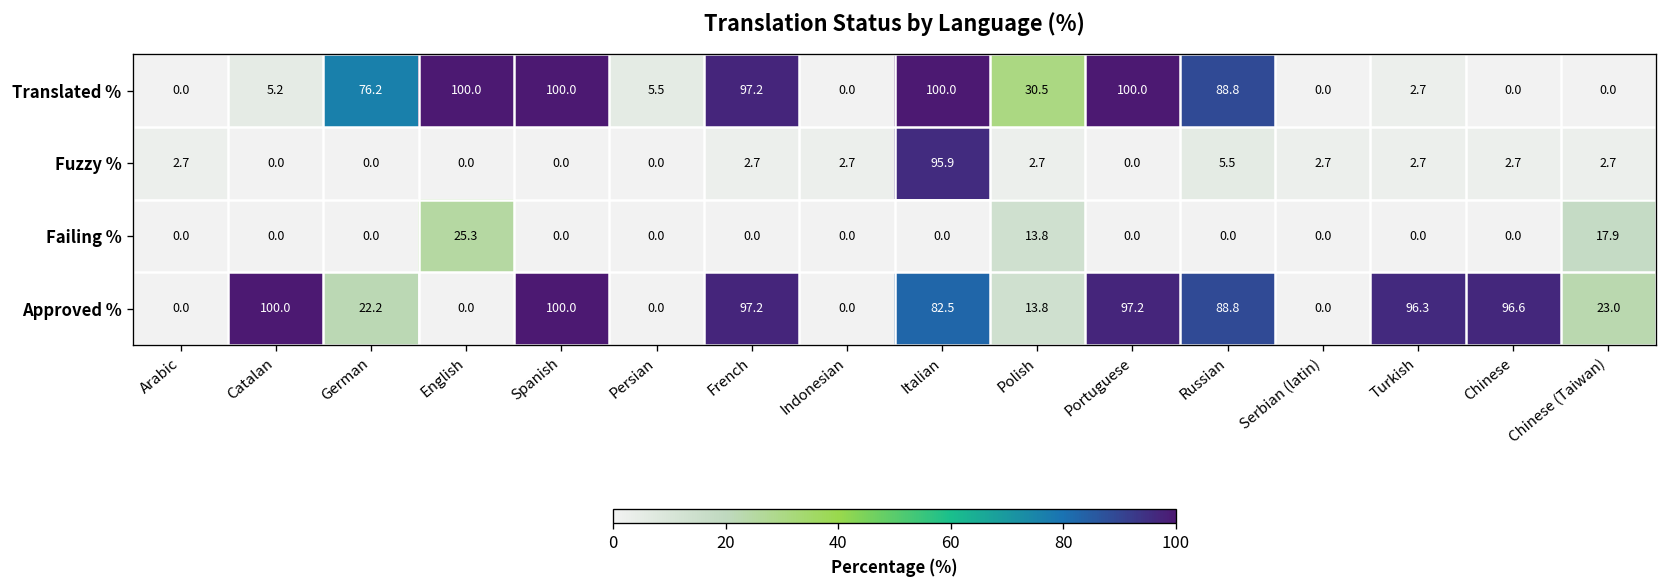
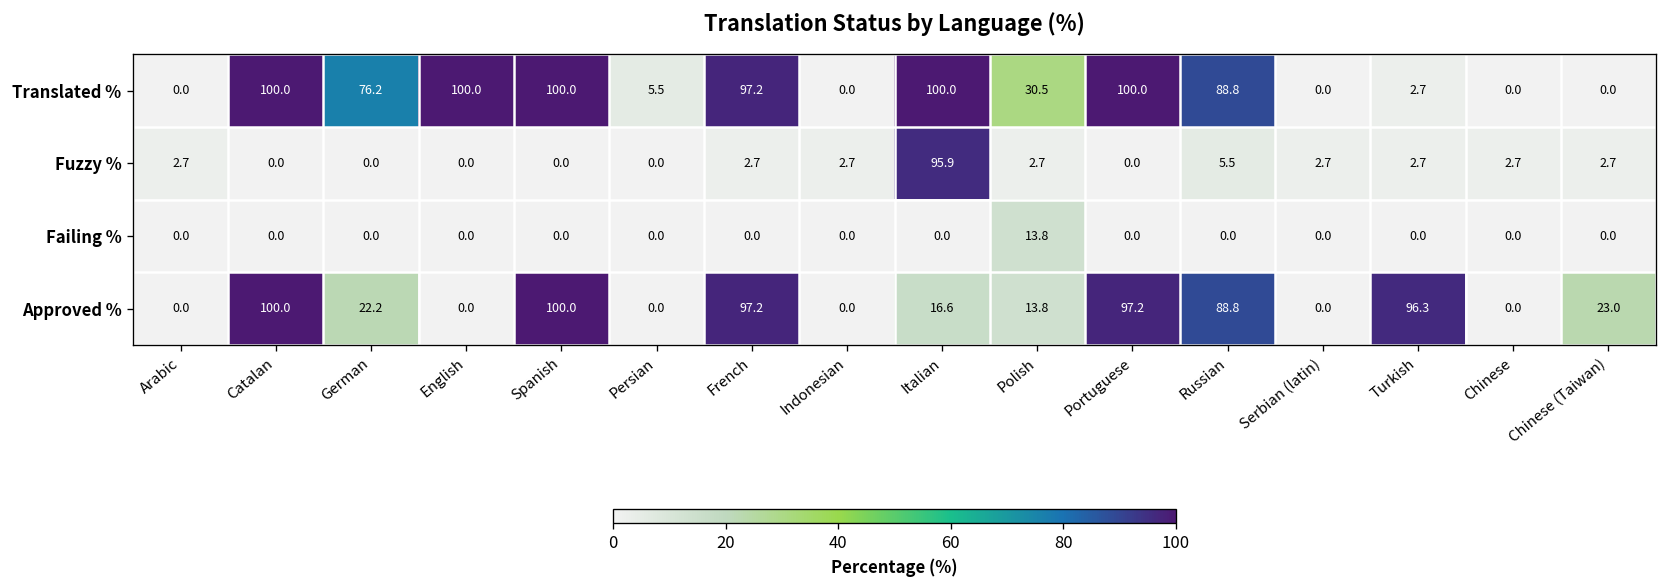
Translated %, Catalan: 5.2 -> 100.0
Failing %, English: 25.3 -> 0.0
Failing %, Chinese (Taiwan): 17.9 -> 0.0
Approved %, Italian: 82.5 -> 16.6
Approved %, Chinese: 96.6 -> 0.0
